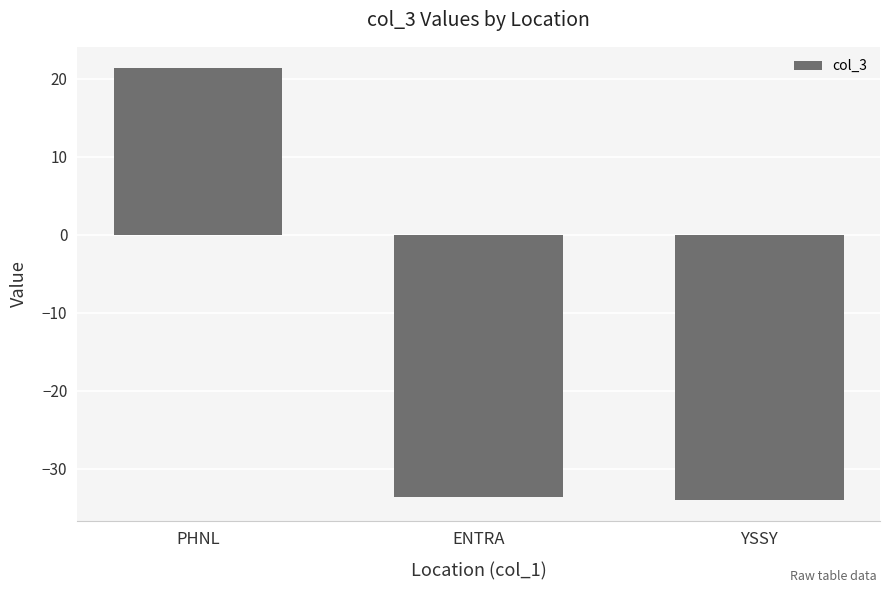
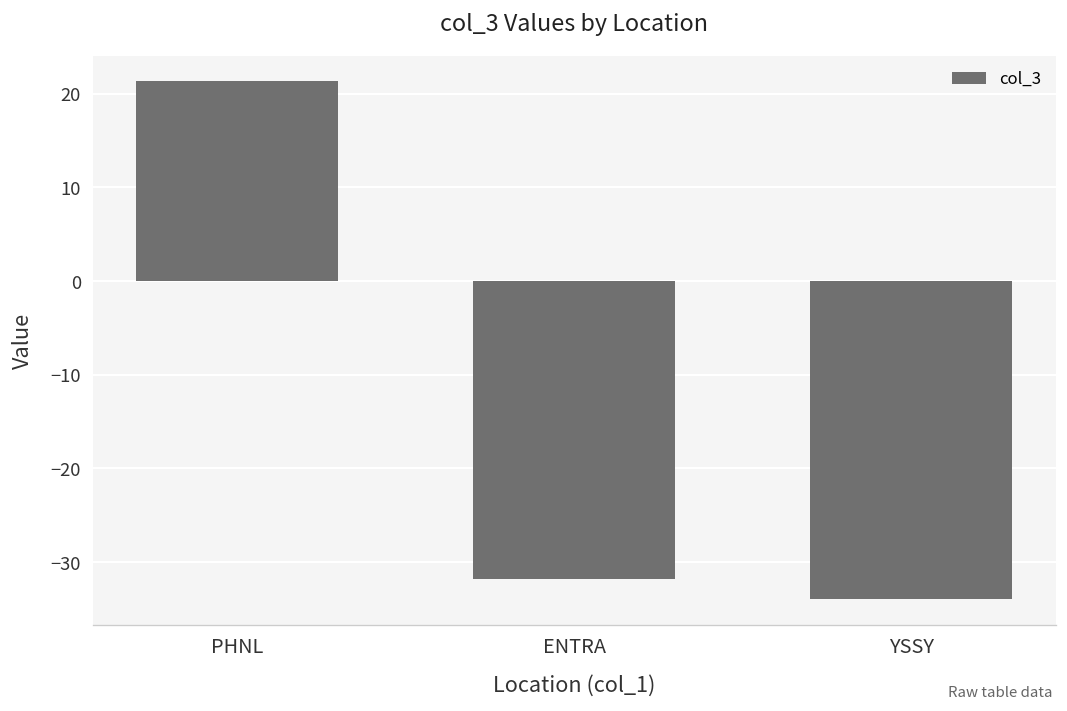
ENTRA: -34 -> -32
